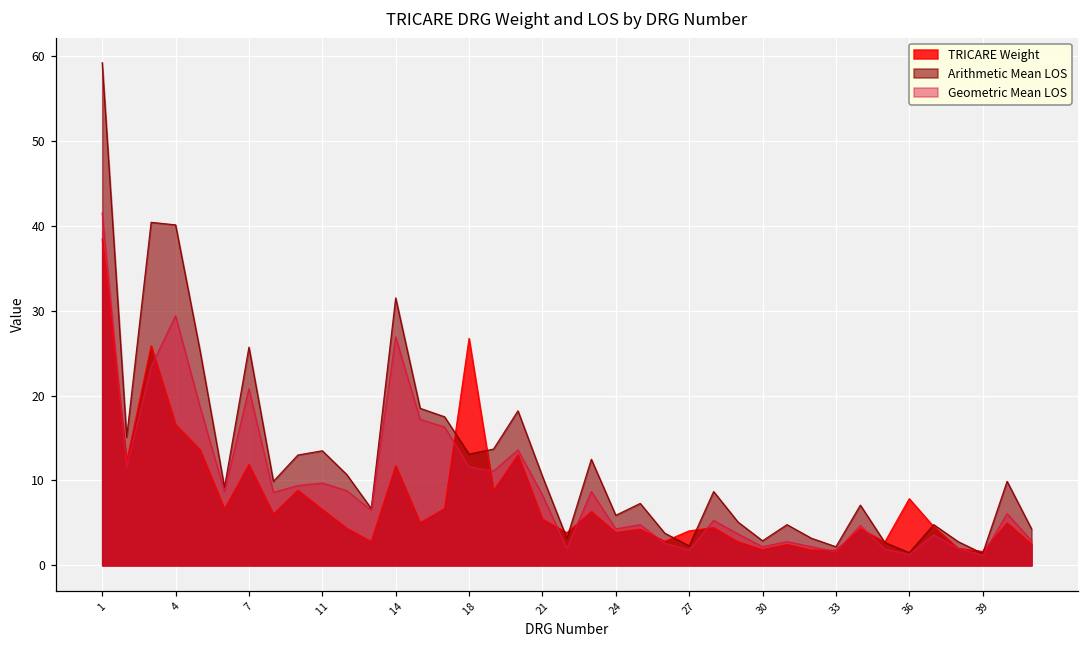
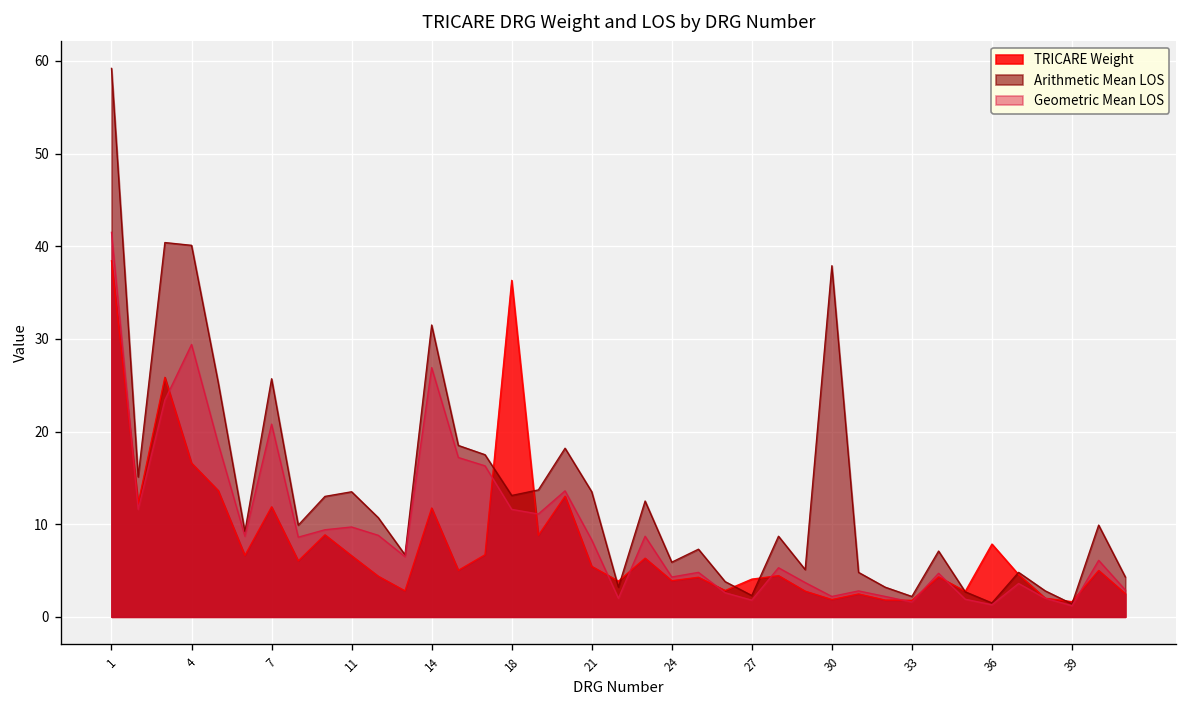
TRICARE Weight, 18: 27 -> 36
Arithmetic Mean LOS, 21: 11 -> 14
Arithmetic Mean LOS, 30: 3 -> 38
